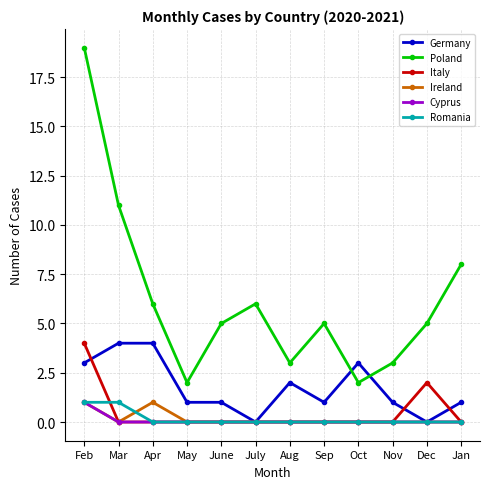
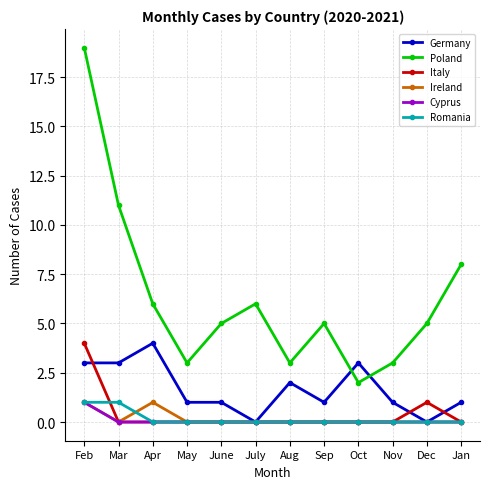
Germany, Mar: 4 -> 3
Poland, May: 2 -> 3
Italy, Dec: 2 -> 1
